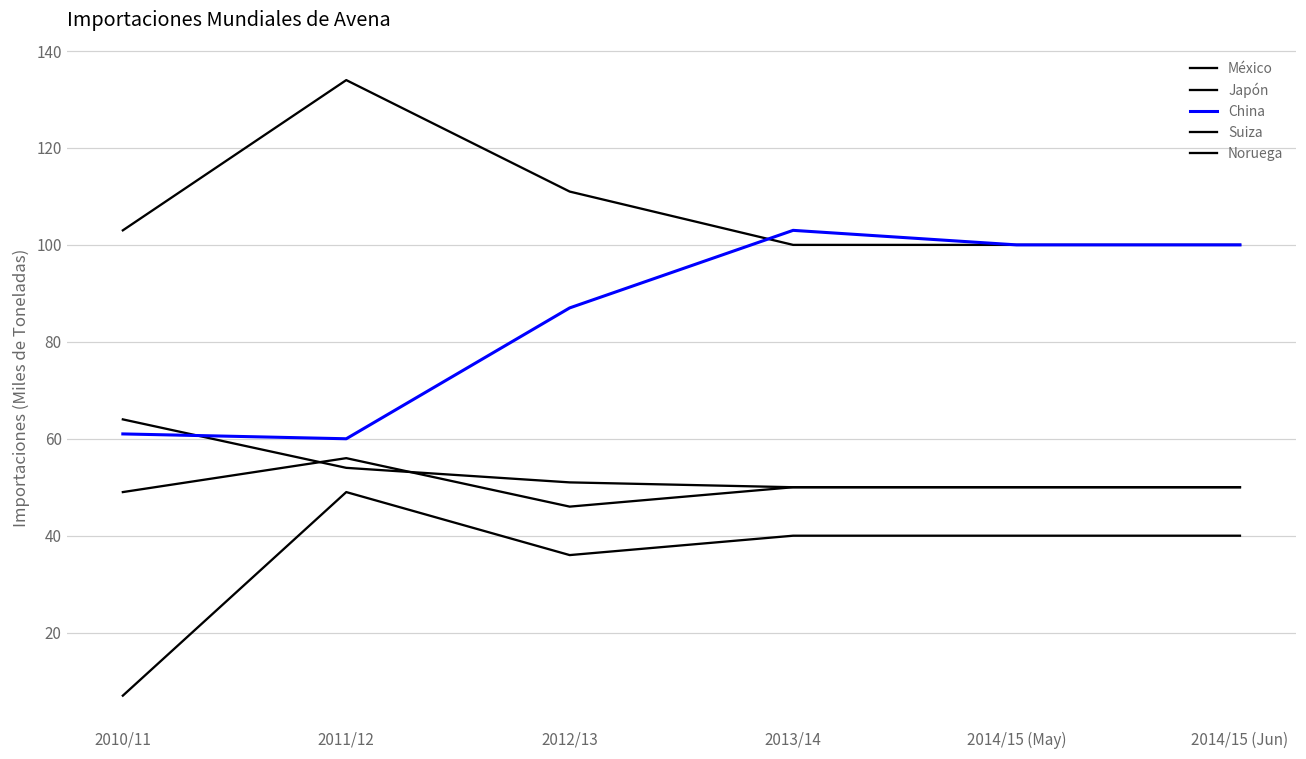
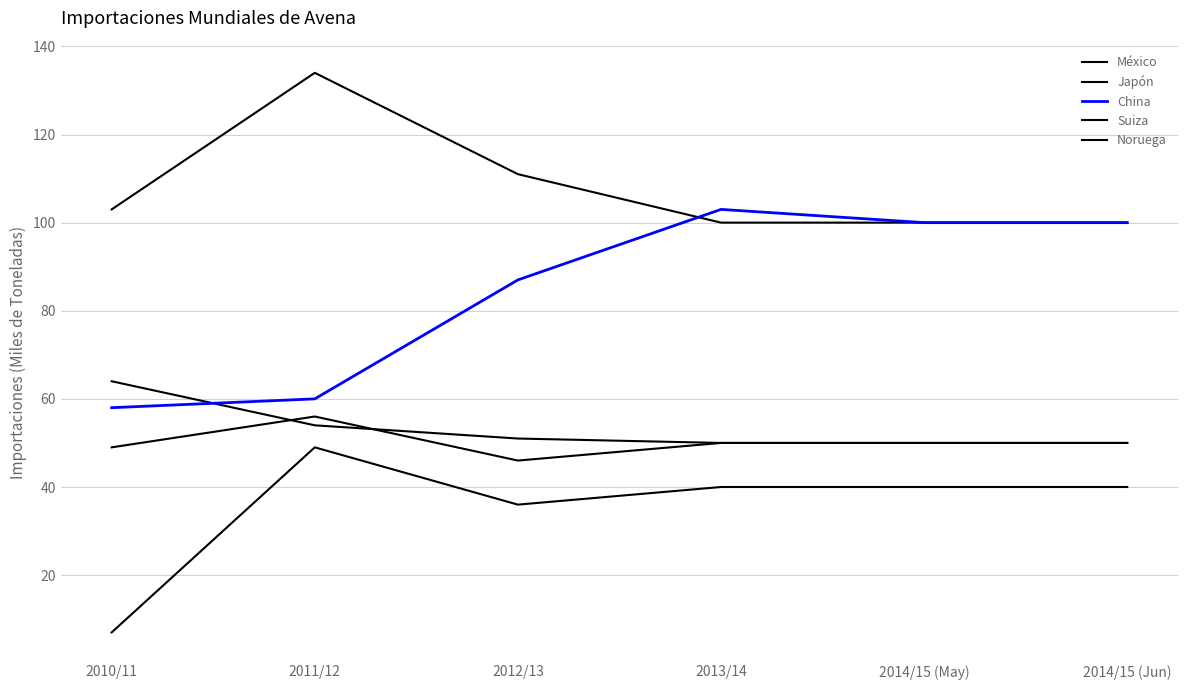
China, 2010/11: 61 -> 58
